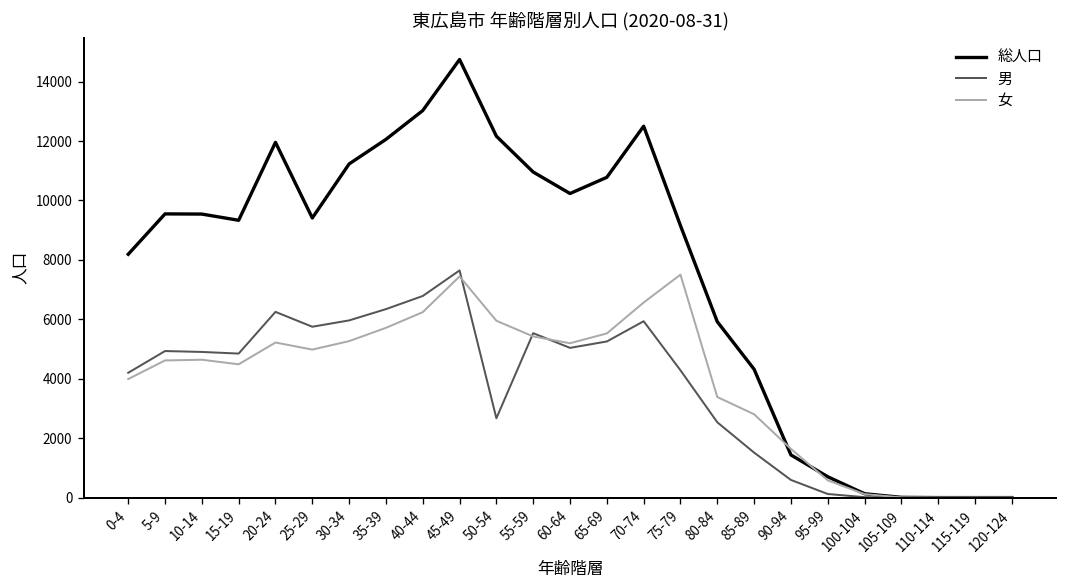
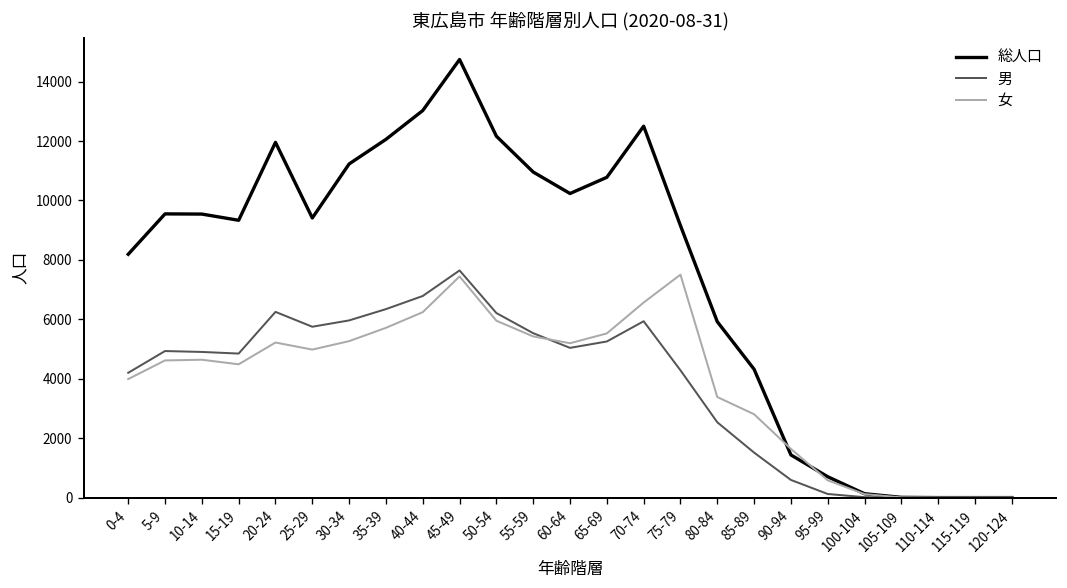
男, 50-54: 2700 -> 6200
